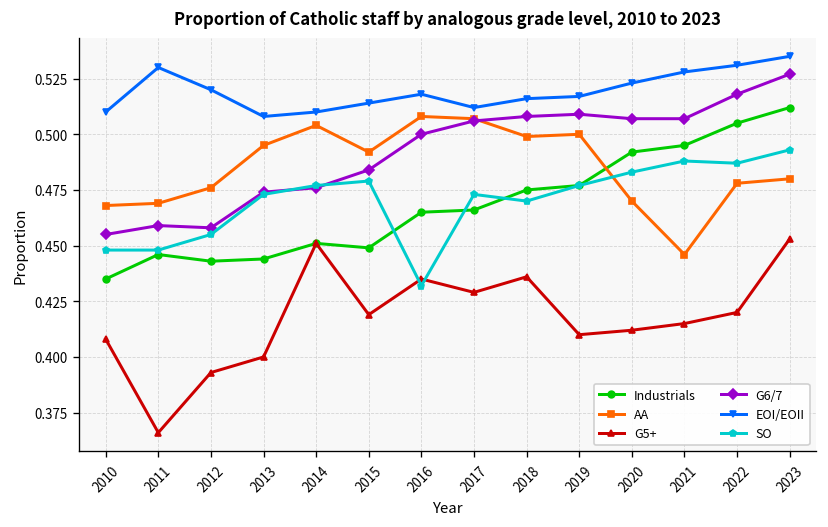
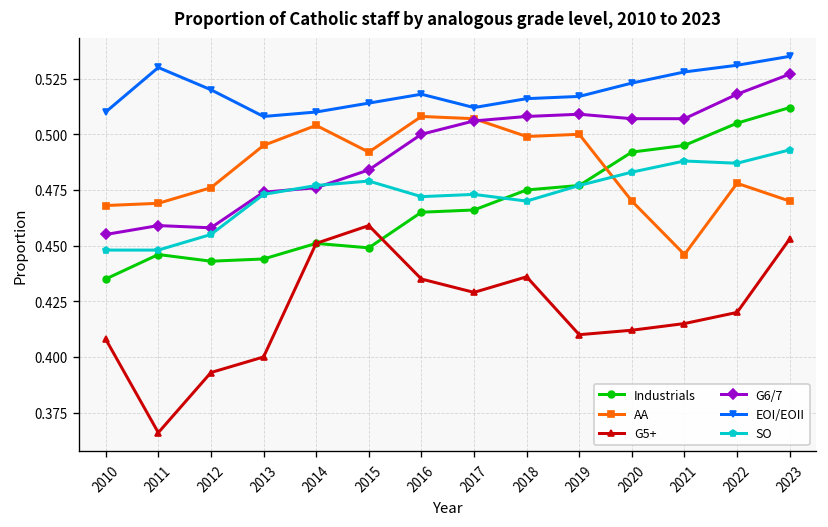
G5+, 2015: 0.419 -> 0.459
SO, 2016: 0.432 -> 0.472
AA, 2023: 0.48 -> 0.47
